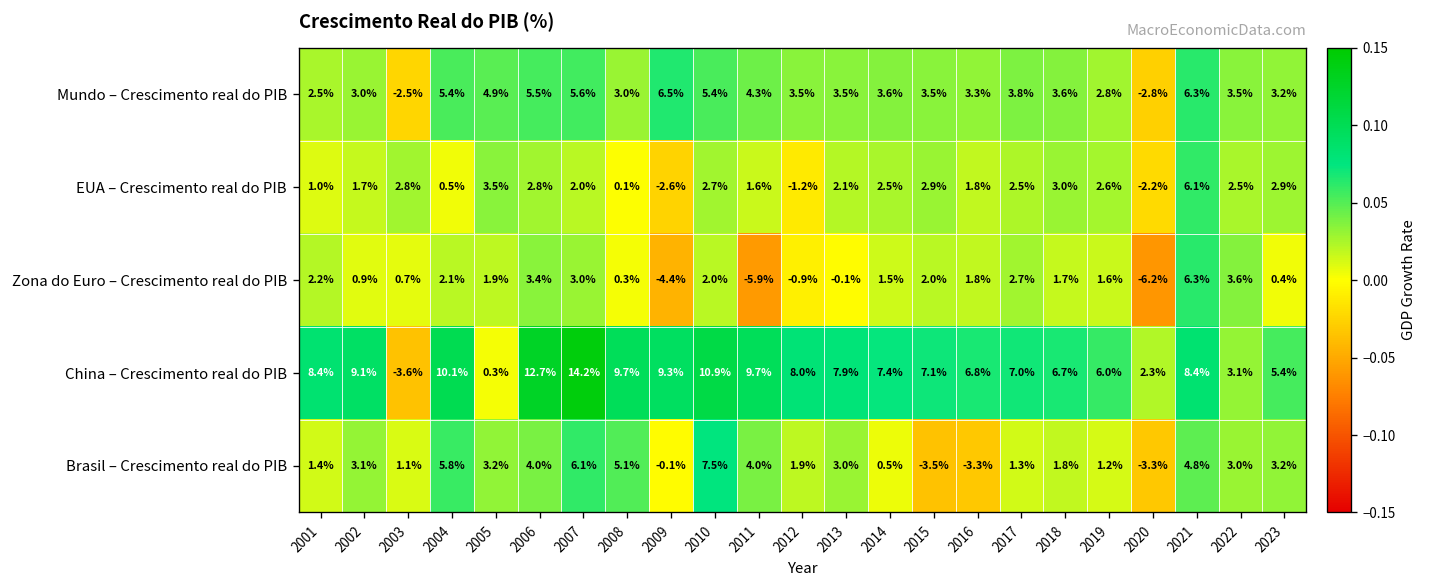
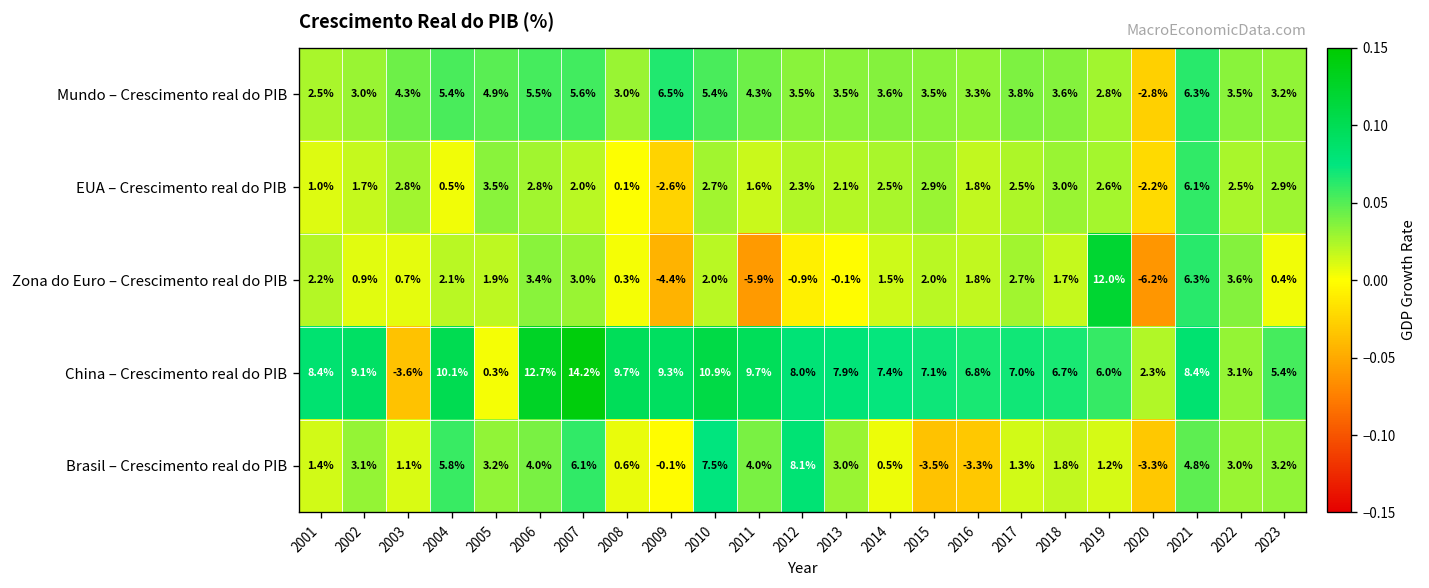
Mundo – Crescimento real do PIB, 2003: -2.5% -> 4.3%
EUA – Crescimento real do PIB, 2012: -1.2% -> 2.3%
Zona do Euro – Crescimento real do PIB, 2019: 1.6% -> 12.0%
Brasil – Crescimento real do PIB, 2008: 5.1% -> 0.6%
Brasil – Crescimento real do PIB, 2012: 1.9% -> 8.1%
